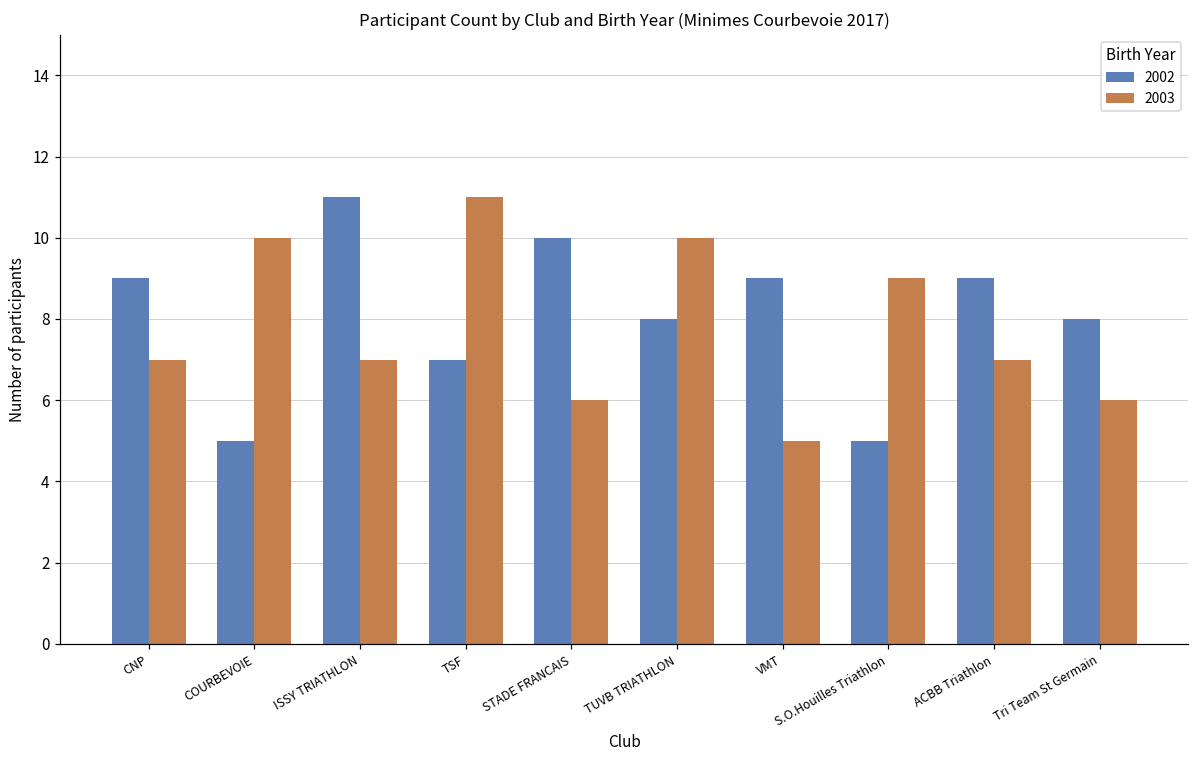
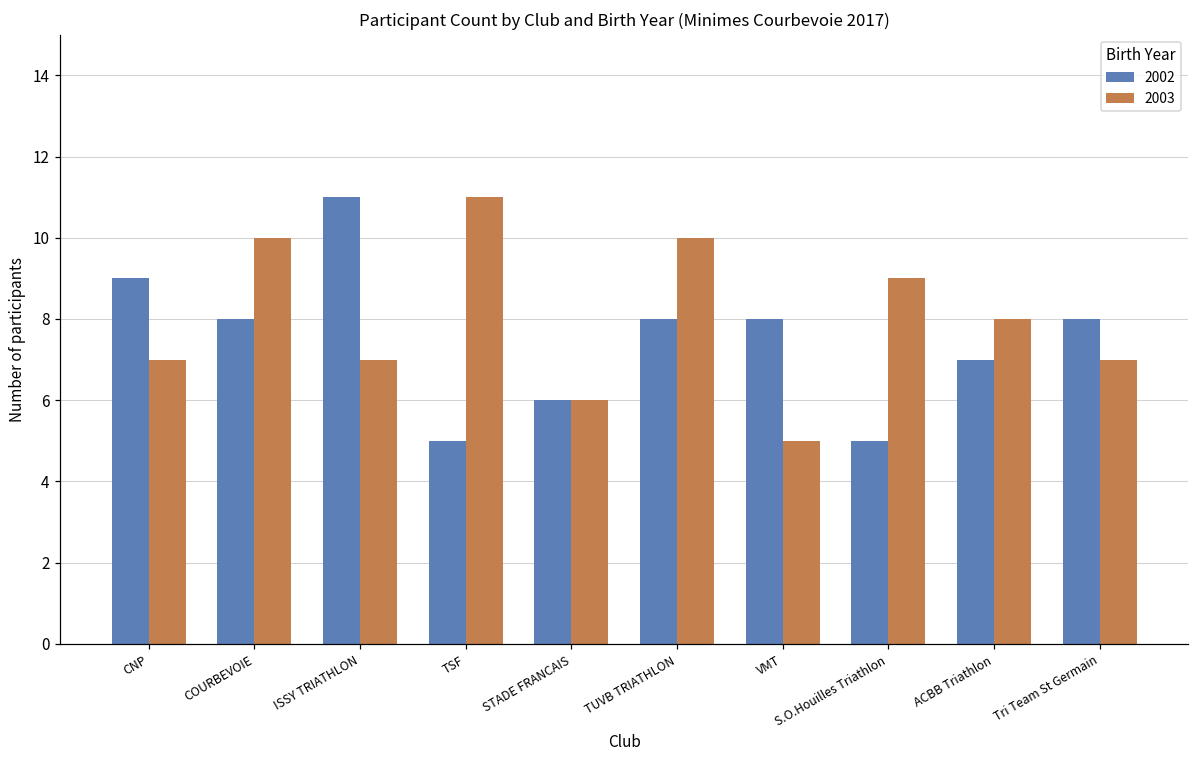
2002, COURBEVOIE: 5 -> 8
2002, TSF: 7 -> 5
2002, STADE FRANCAIS: 10 -> 6
2002, VMT: 9 -> 8
2002, ACBB Triathlon: 9 -> 7
2003, ACBB Triathlon: 7 -> 8
2003, Tri Team St Germain: 6 -> 7
